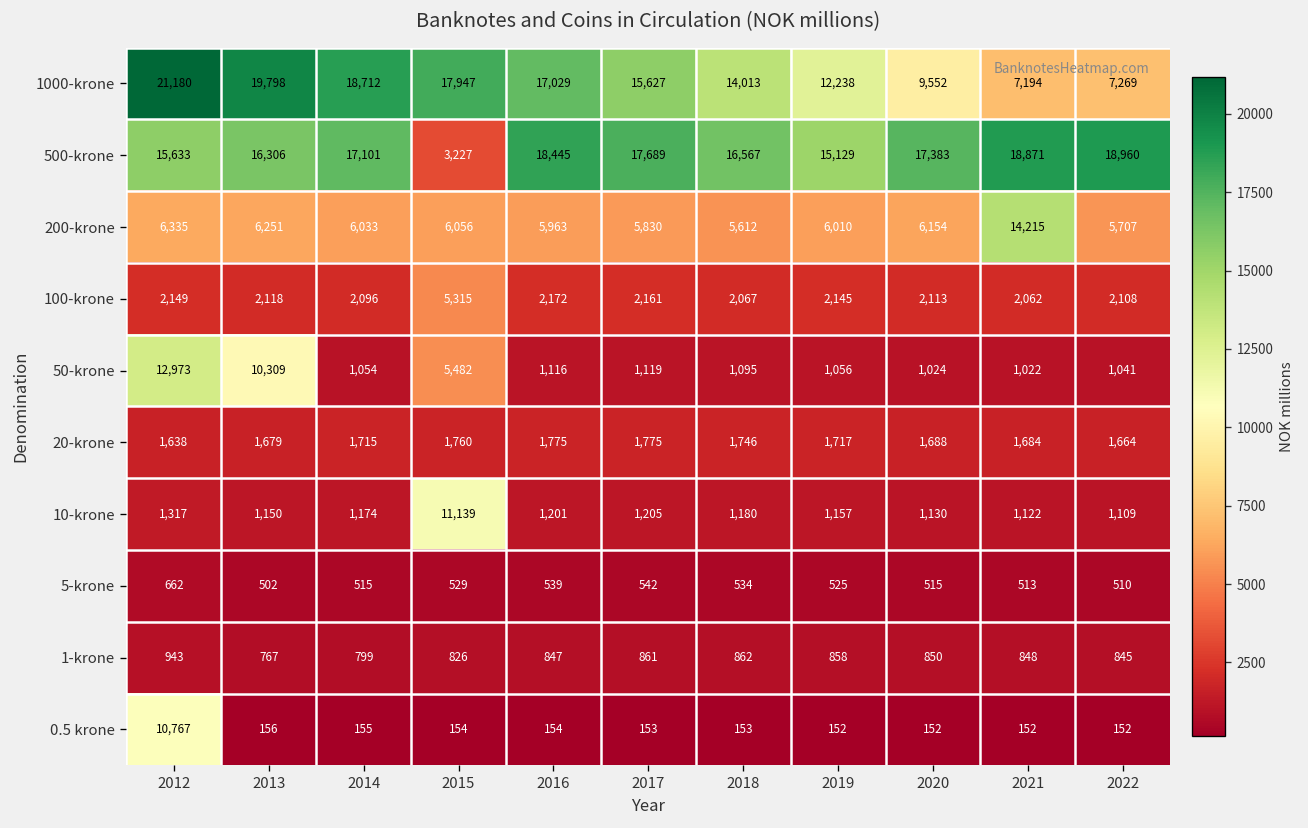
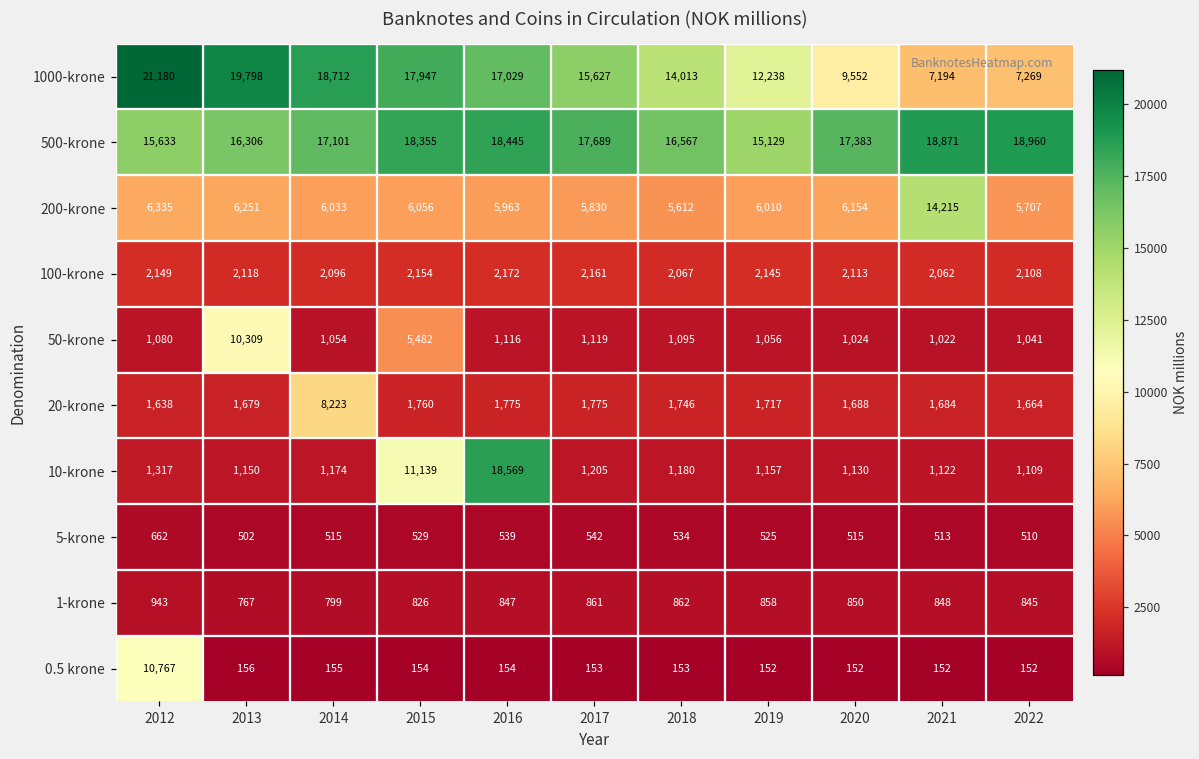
500-krone, 2015: 3,227 -> 18,355
100-krone, 2015: 5,315 -> 2,154
50-krone, 2012: 12,973 -> 1,080
20-krone, 2014: 1,715 -> 8,223
10-krone, 2016: 1,201 -> 18,569
